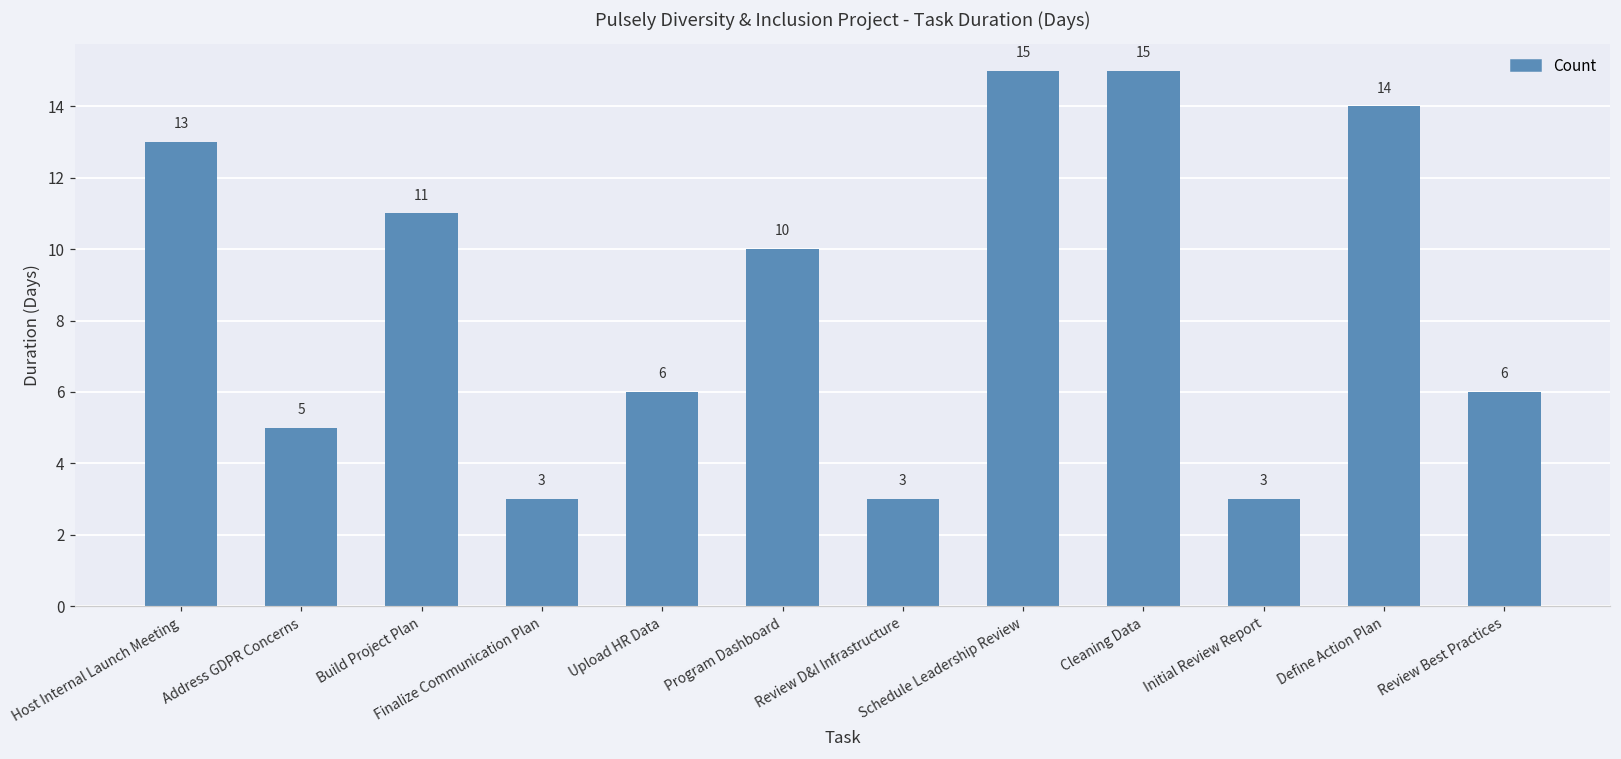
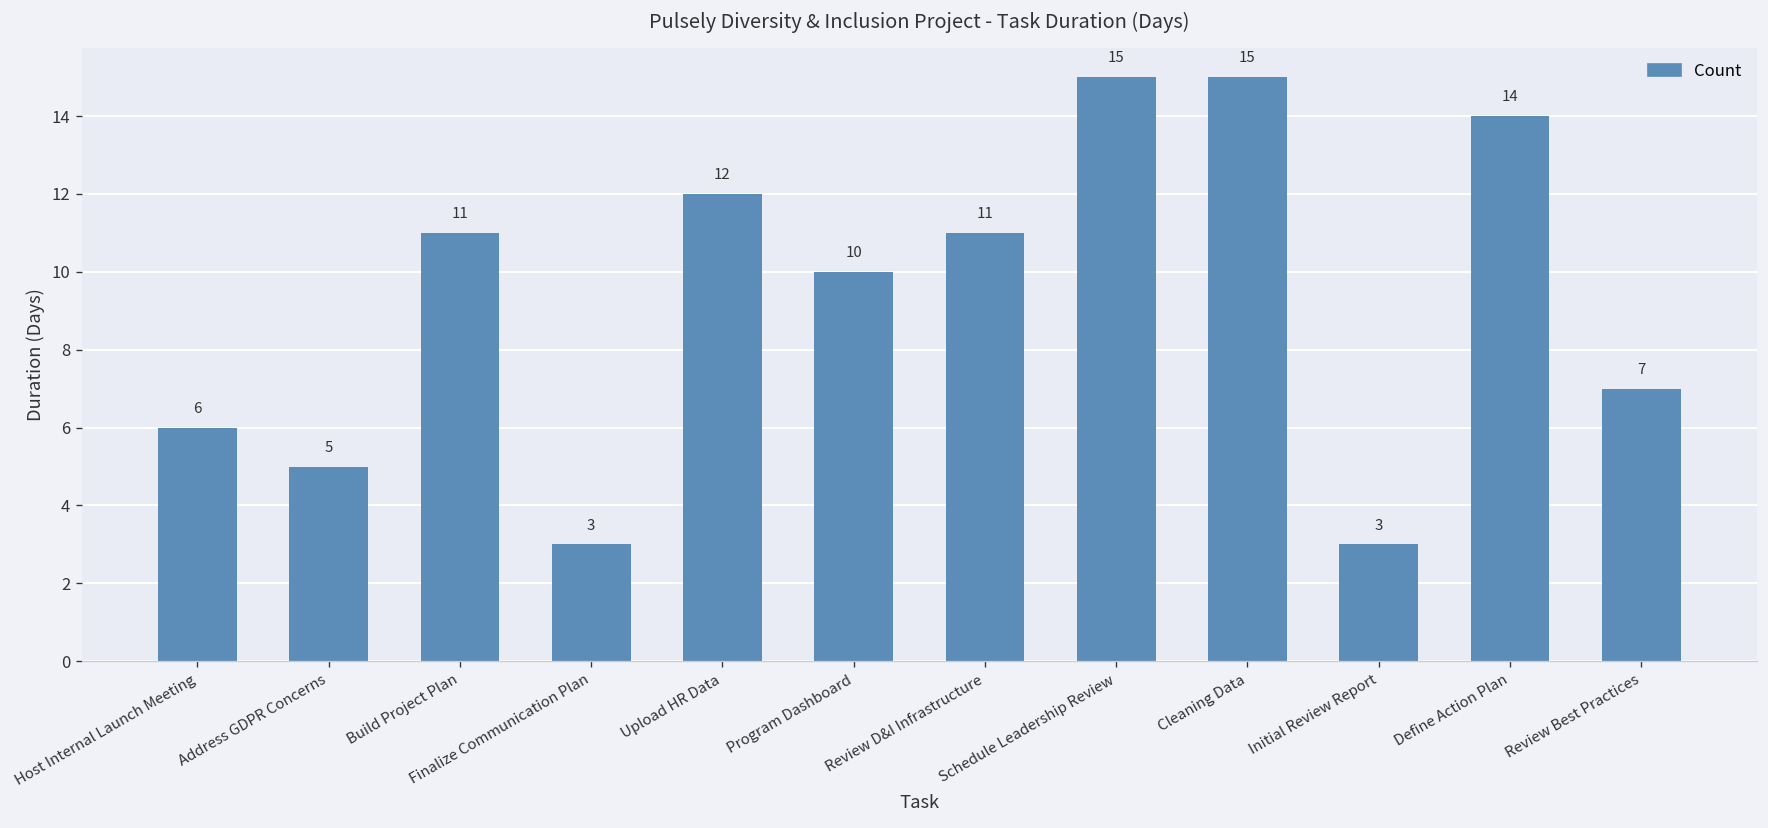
Host Internal Launch Meeting: 13 -> 6
Upload HR Data: 6 -> 12
Review D&I Infrastructure: 3 -> 11
Review Best Practices: 6 -> 7
